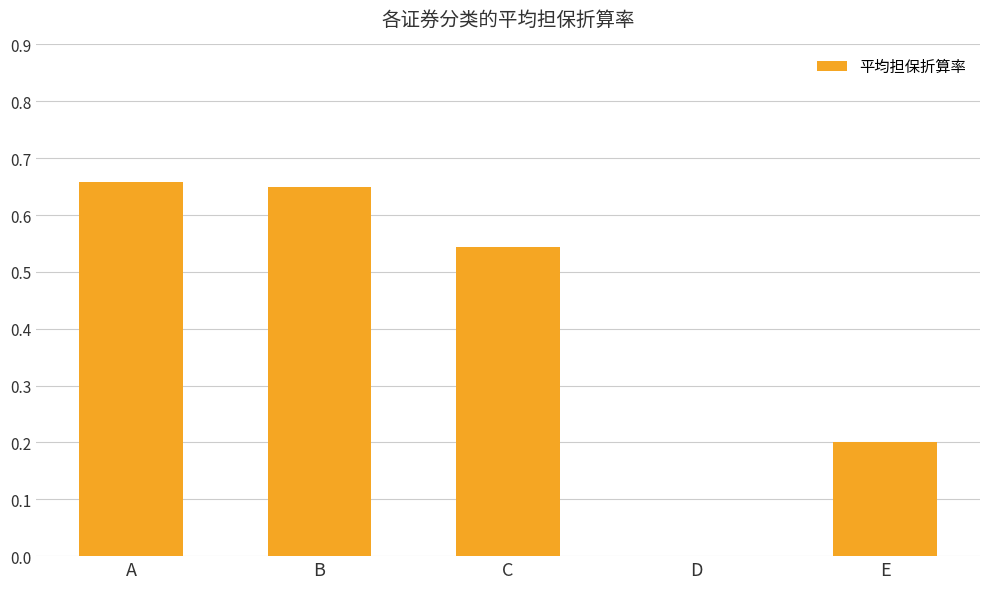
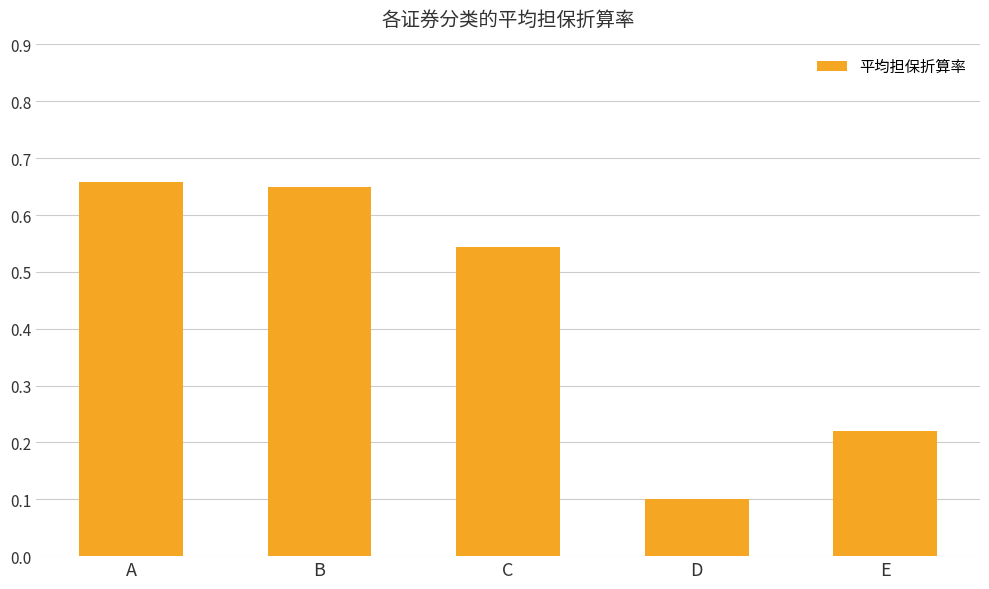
D: 0.0 -> 0.1
E: 0.20 -> 0.22
